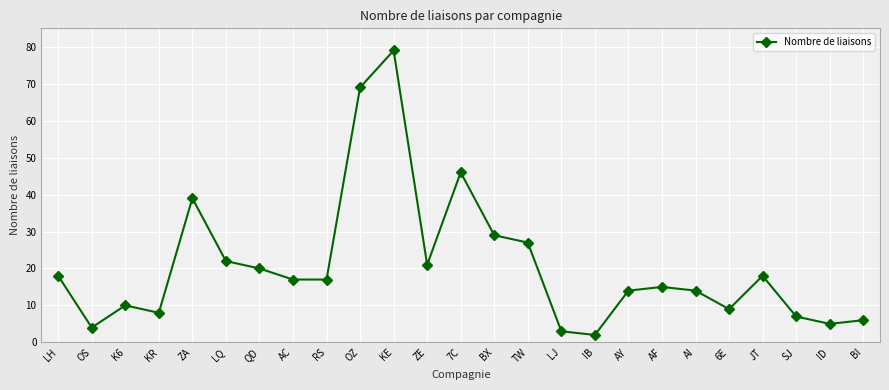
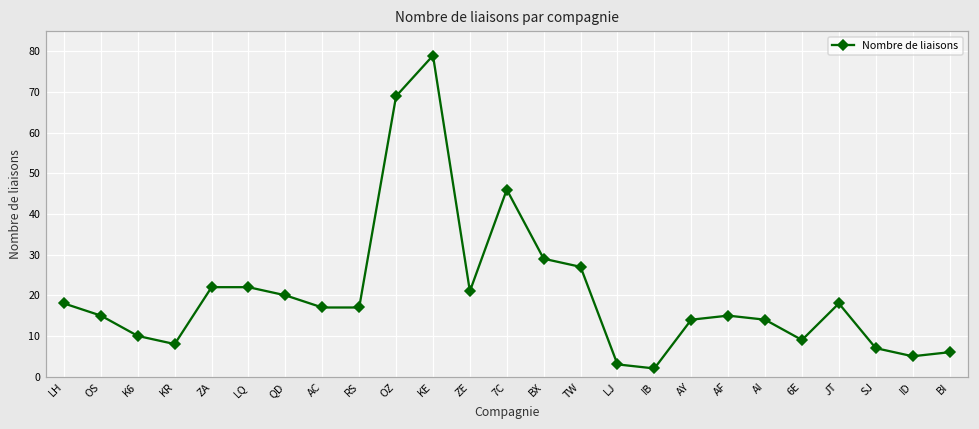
OS: 4 -> 15
ZA: 39 -> 22
